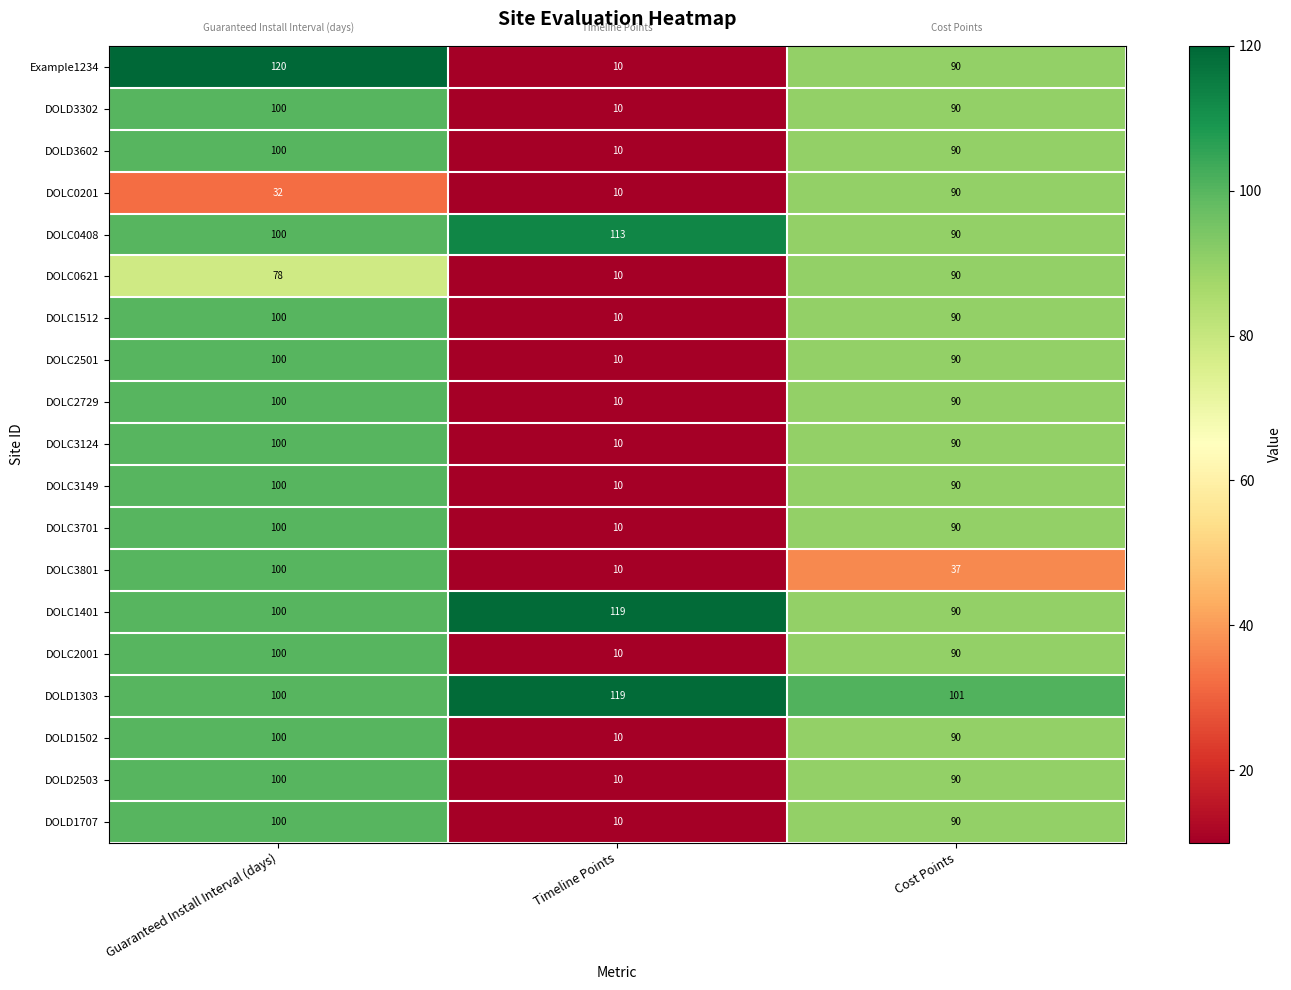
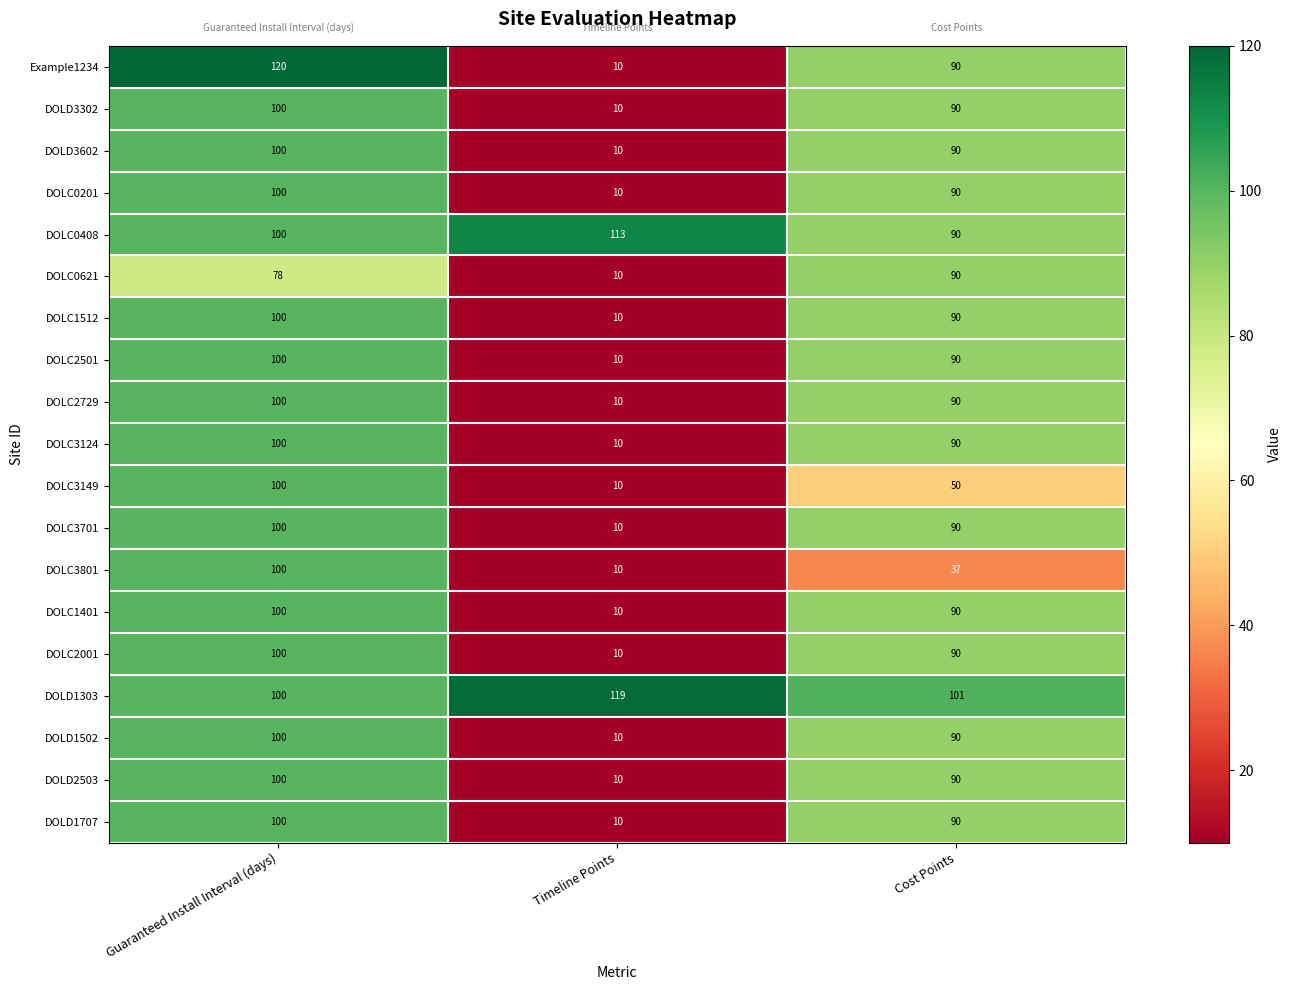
DOLC0201, Guaranteed Install Interval (days): 32 -> 100
DOLC3149, Cost Points: 90 -> 50
DOLC1401, Timeline Points: 119 -> 10
